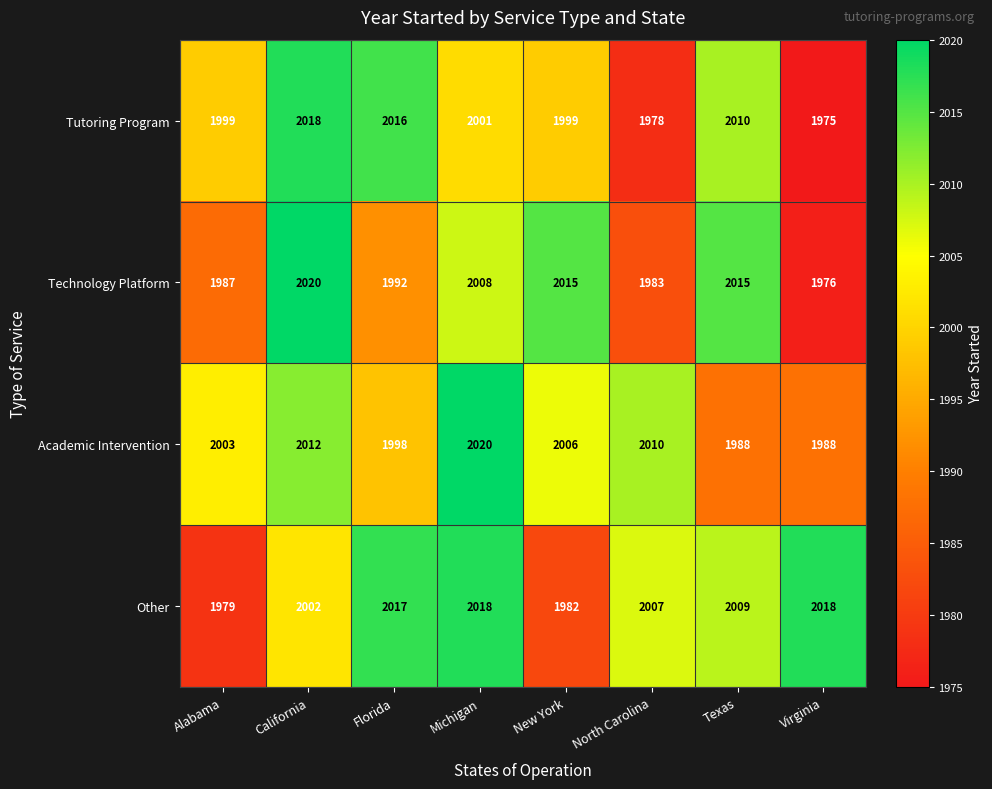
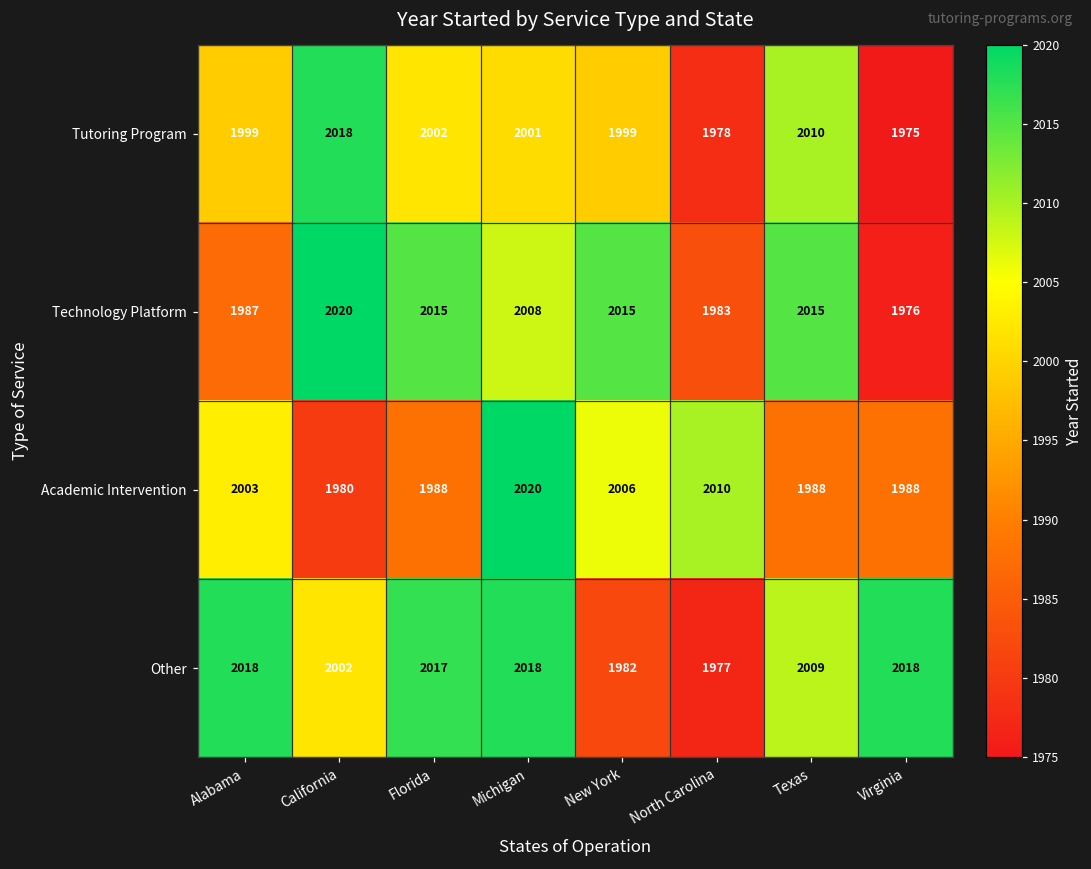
Tutoring Program, Florida: 2016 -> 2002
Technology Platform, Florida: 1992 -> 2015
Academic Intervention, California: 2012 -> 1980
Academic Intervention, Florida: 1998 -> 1988
Other, Alabama: 1979 -> 2018
Other, North Carolina: 2007 -> 1977
